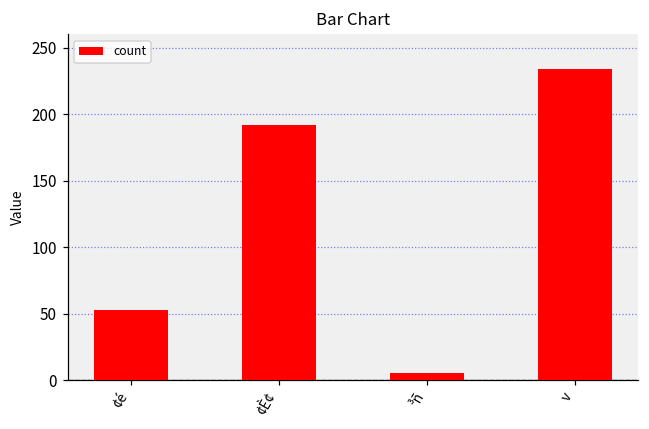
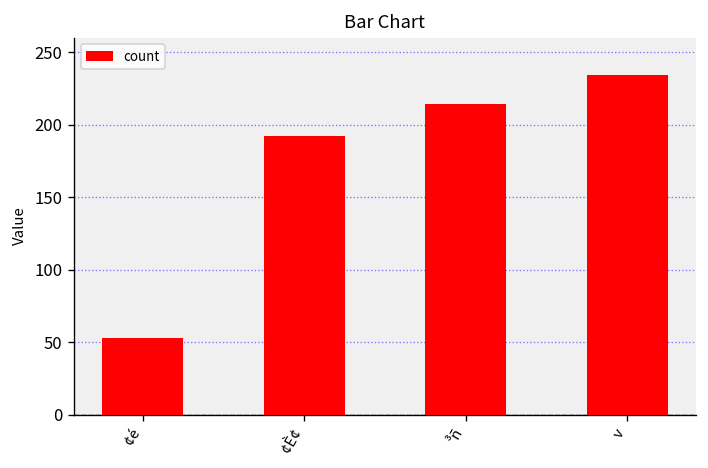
³ñ: 5 -> 214
